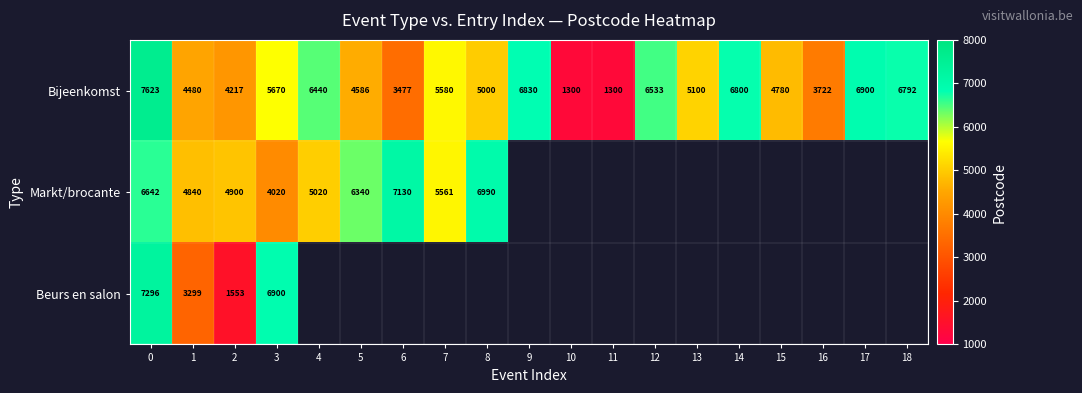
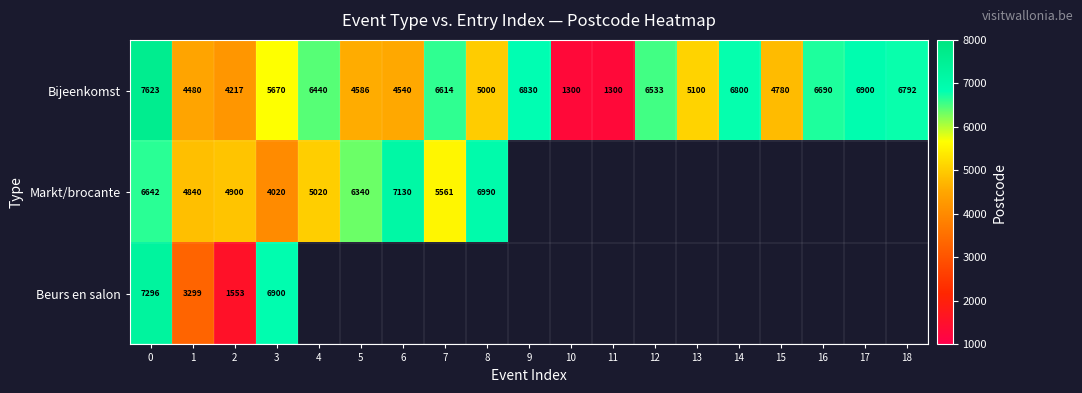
Bijeenkomst, 6: 3477 -> 4540
Bijeenkomst, 7: 5580 -> 6614
Bijeenkomst, 16: 3722 -> 6690
